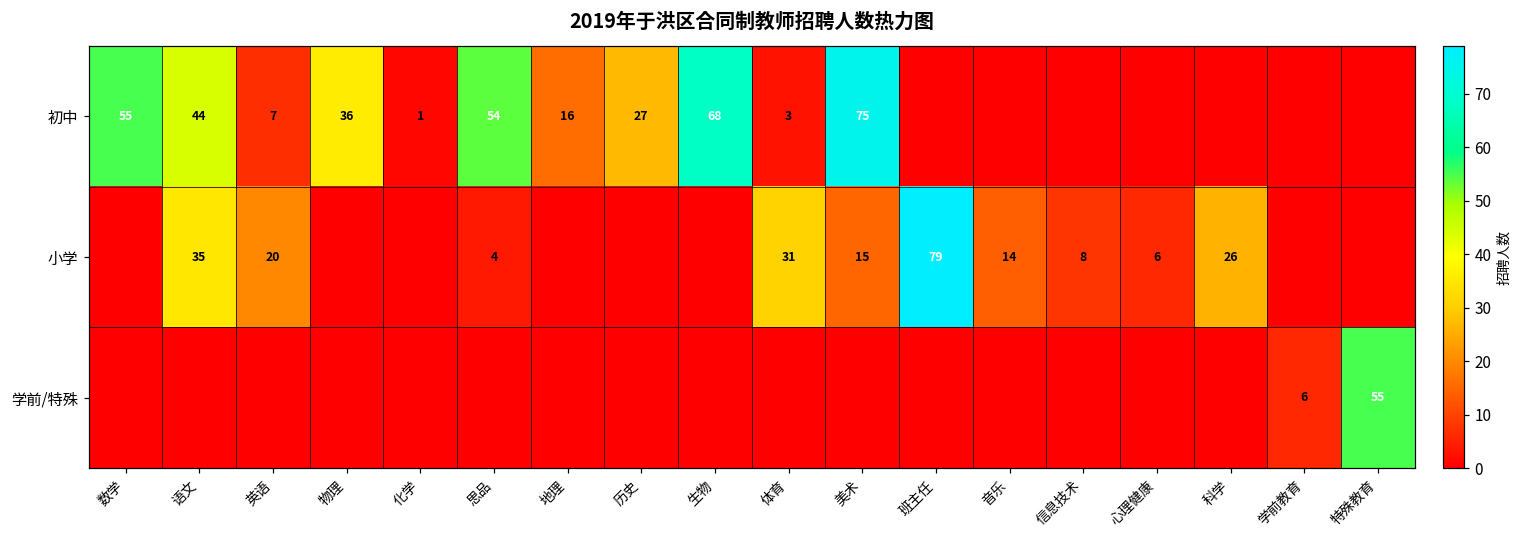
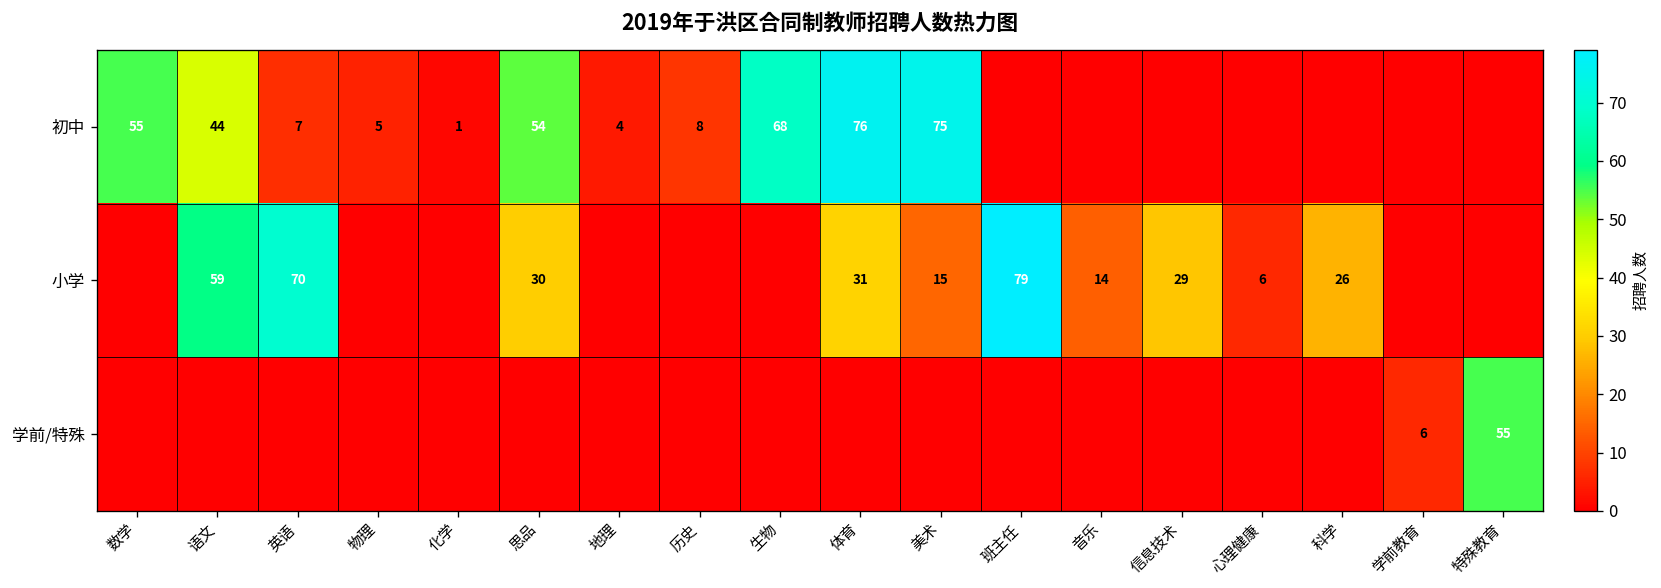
初中, 物理: 36 -> 5
初中, 地理: 16 -> 4
初中, 历史: 27 -> 8
初中, 体育: 3 -> 76
小学, 语文: 35 -> 59
小学, 英语: 20 -> 70
小学, 思品: 4 -> 30
小学, 信息技术: 8 -> 29
